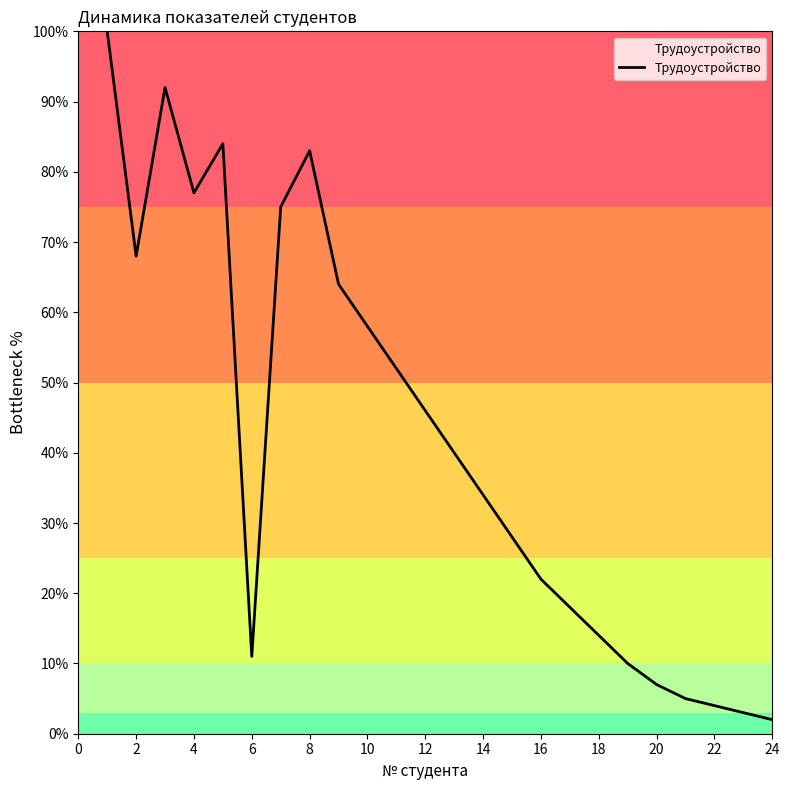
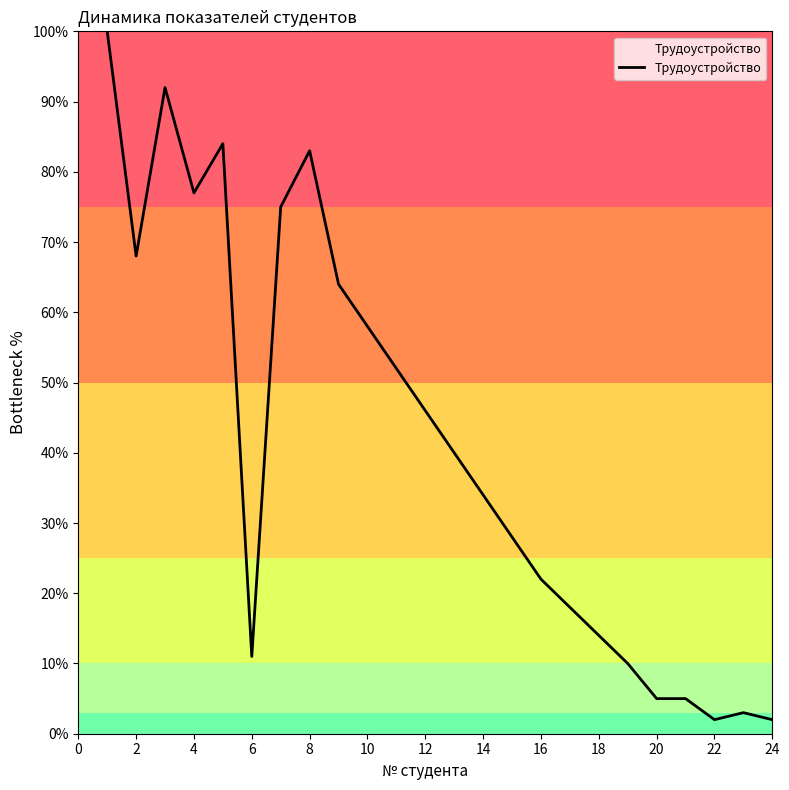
20: 7% -> 5%
22: 4% -> 2%
